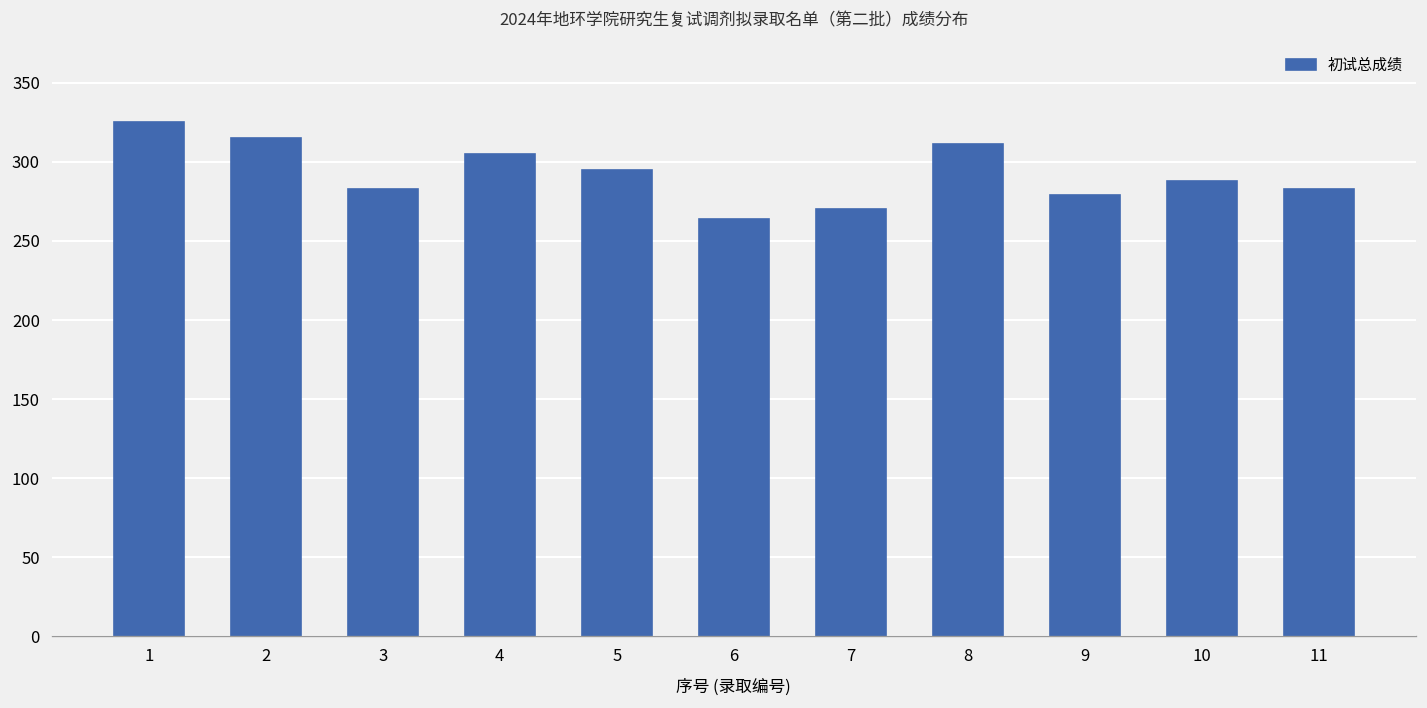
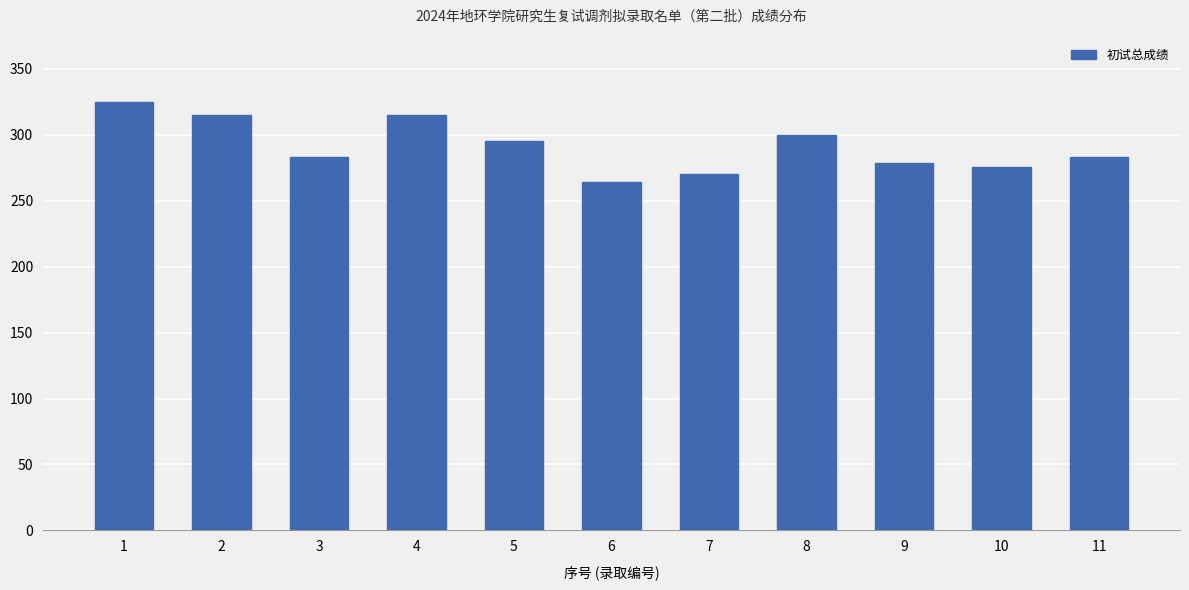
4: 305 -> 315
8: 311 -> 300
10: 288 -> 276
